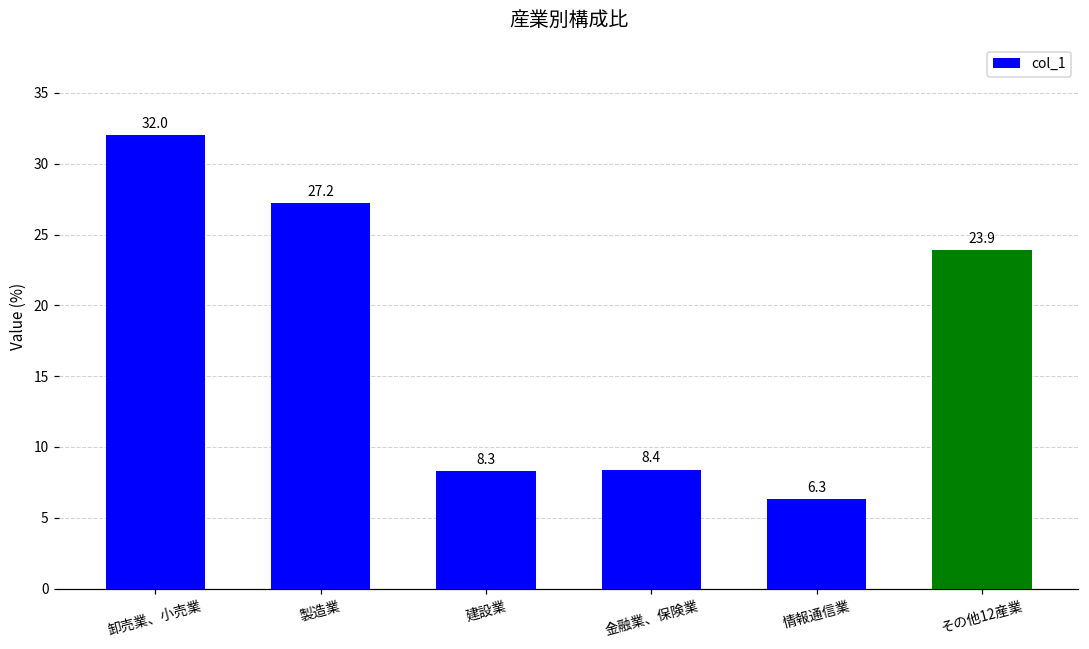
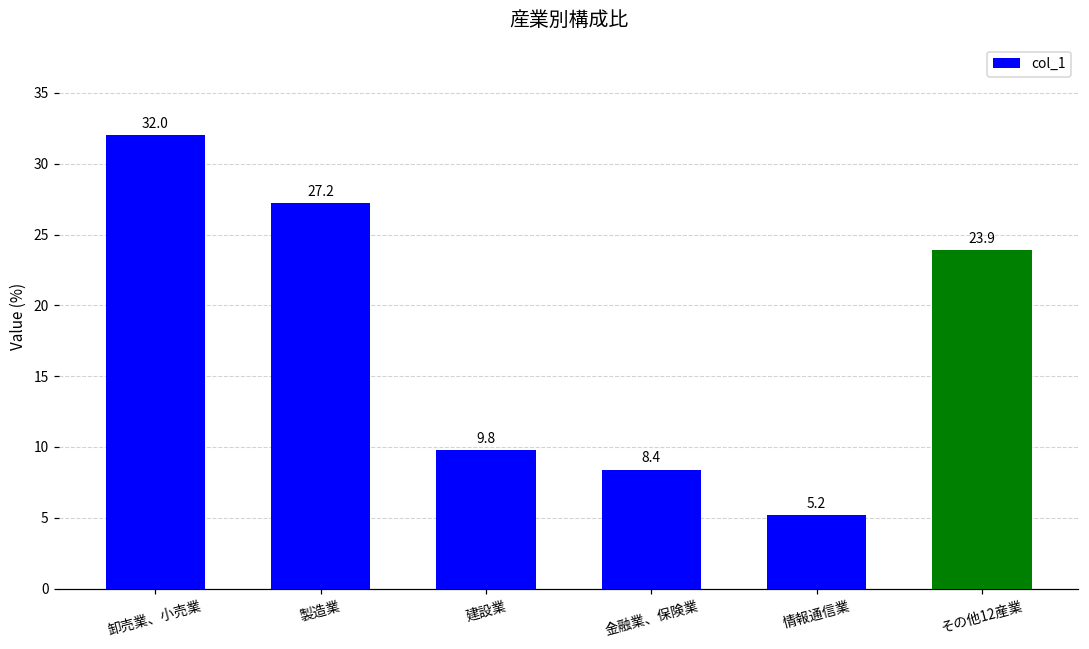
建設業: 8.3 -> 9.8
情報通信業: 6.3 -> 5.2
